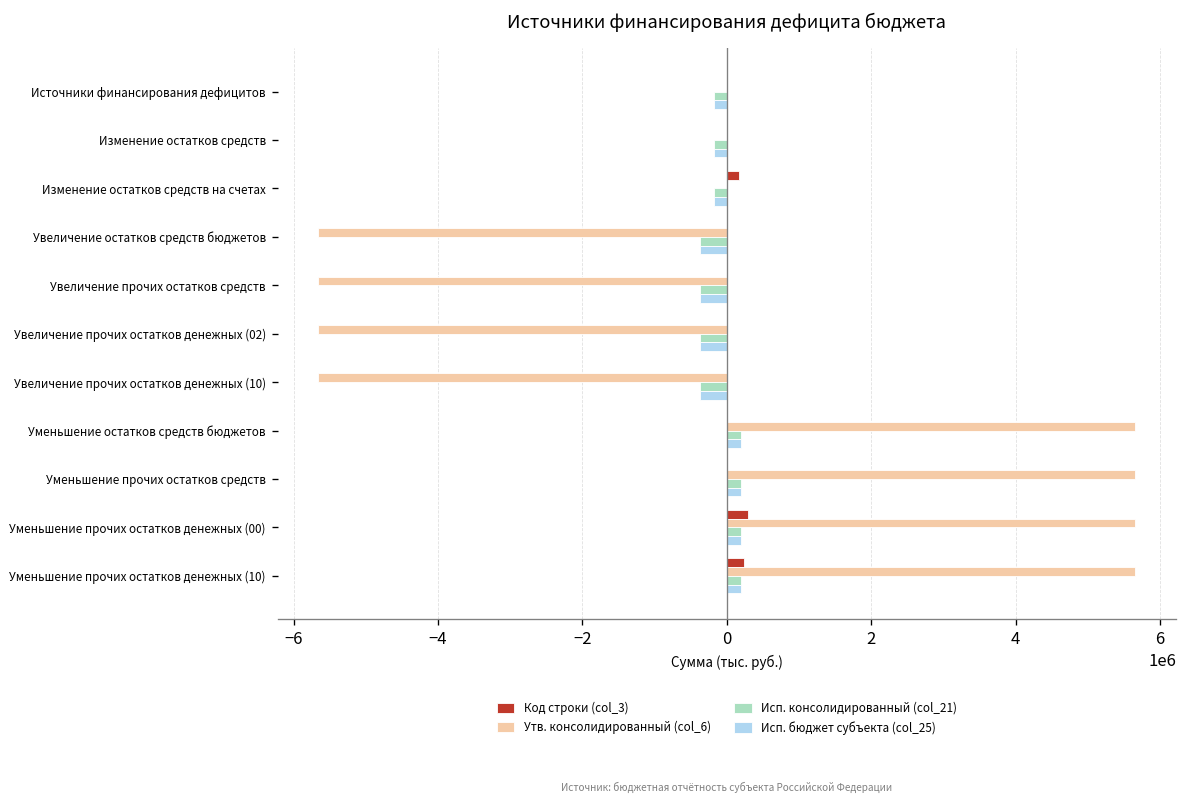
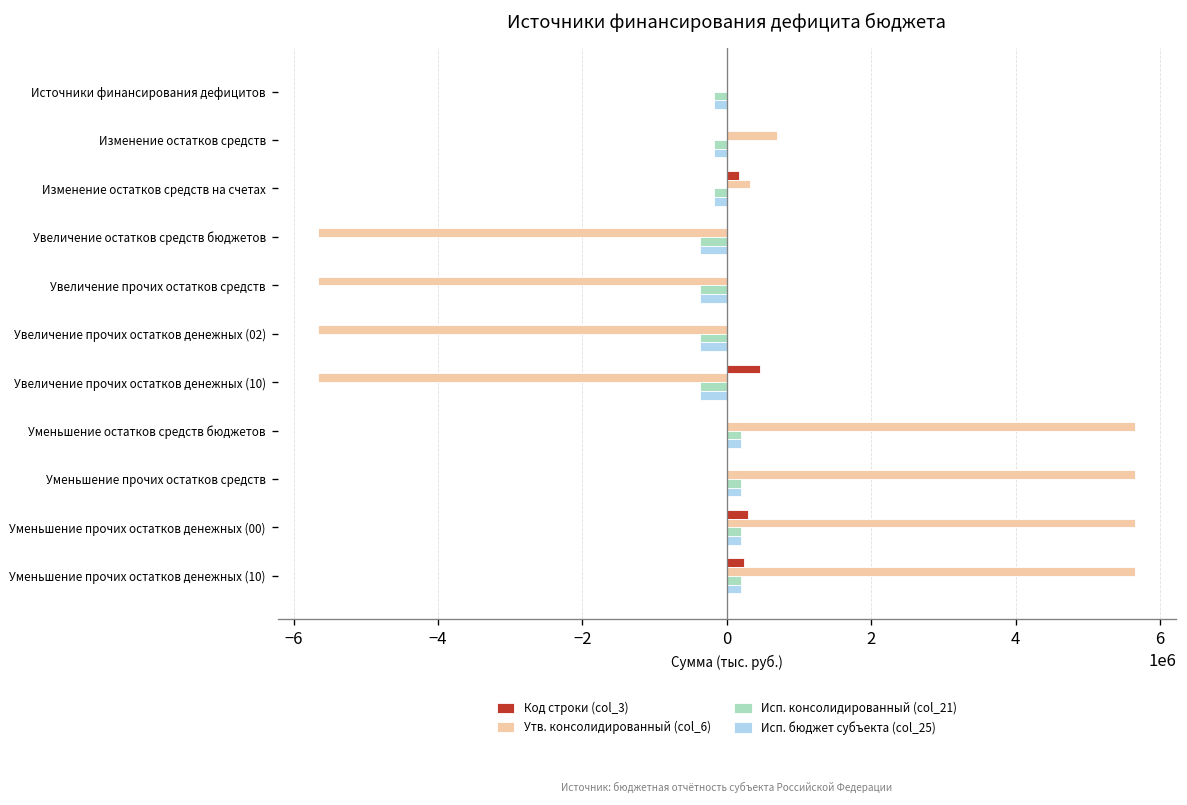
Утв. консолидированный (col_6), Изменение остатков средств: 0 -> 700000
Утв. консолидированный (col_6), Изменение остатков средств на счетах: 0 -> 300000
Код строки (col_3), Увеличение прочих остатков денежных (10): 0 -> 500000
